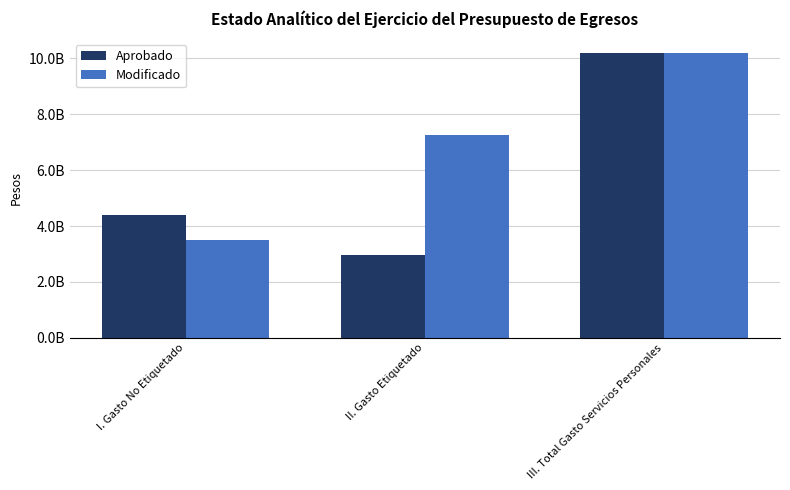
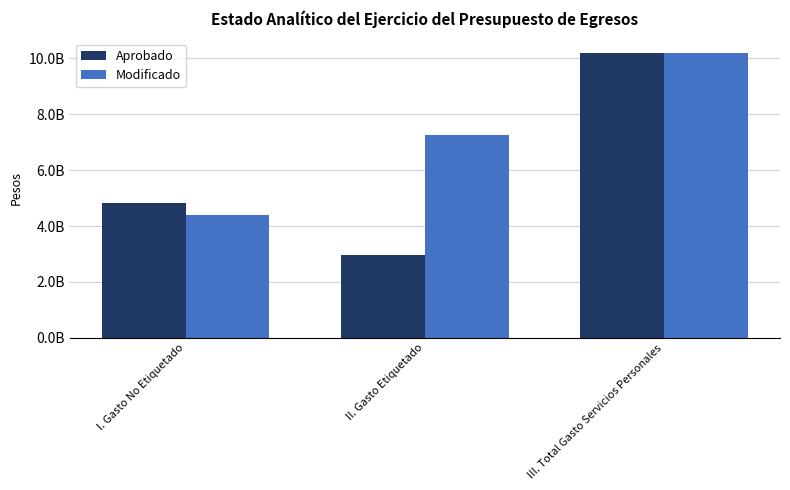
Aprobado, I. Gasto No Etiquetado: 4400000000 -> 4800000000
Modificado, I. Gasto No Etiquetado: 3500000000 -> 4400000000
